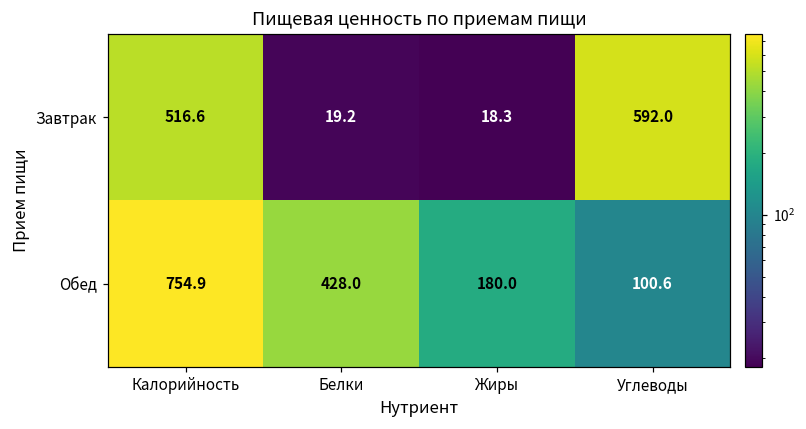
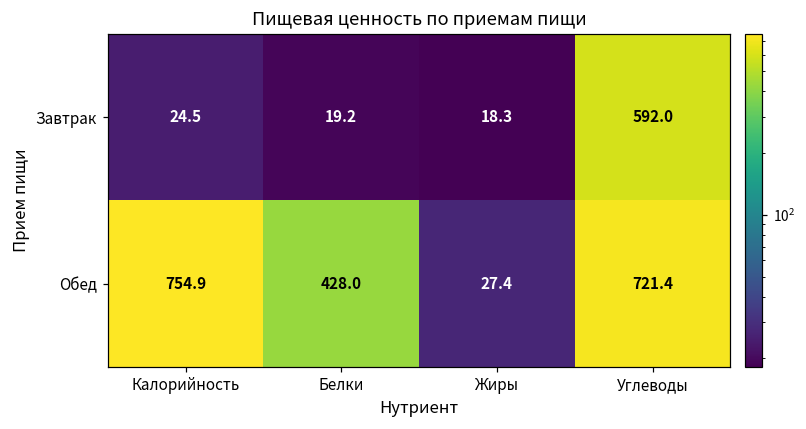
Завтрак, Калорийность: 516.6 -> 24.5
Обед, Жиры: 180.0 -> 27.4
Обед, Углеводы: 100.6 -> 721.4
